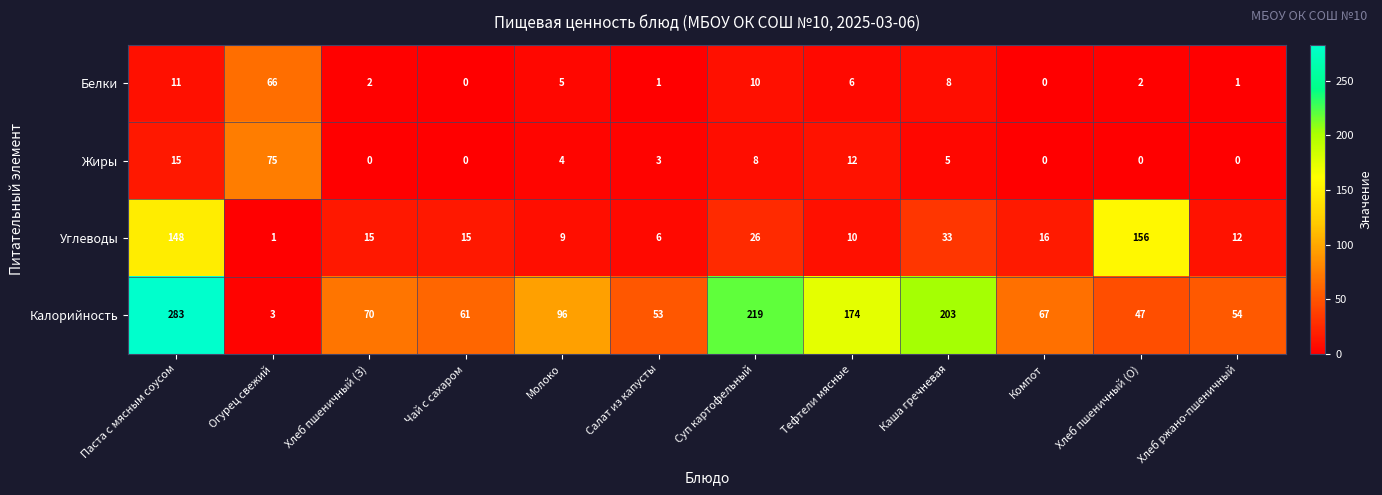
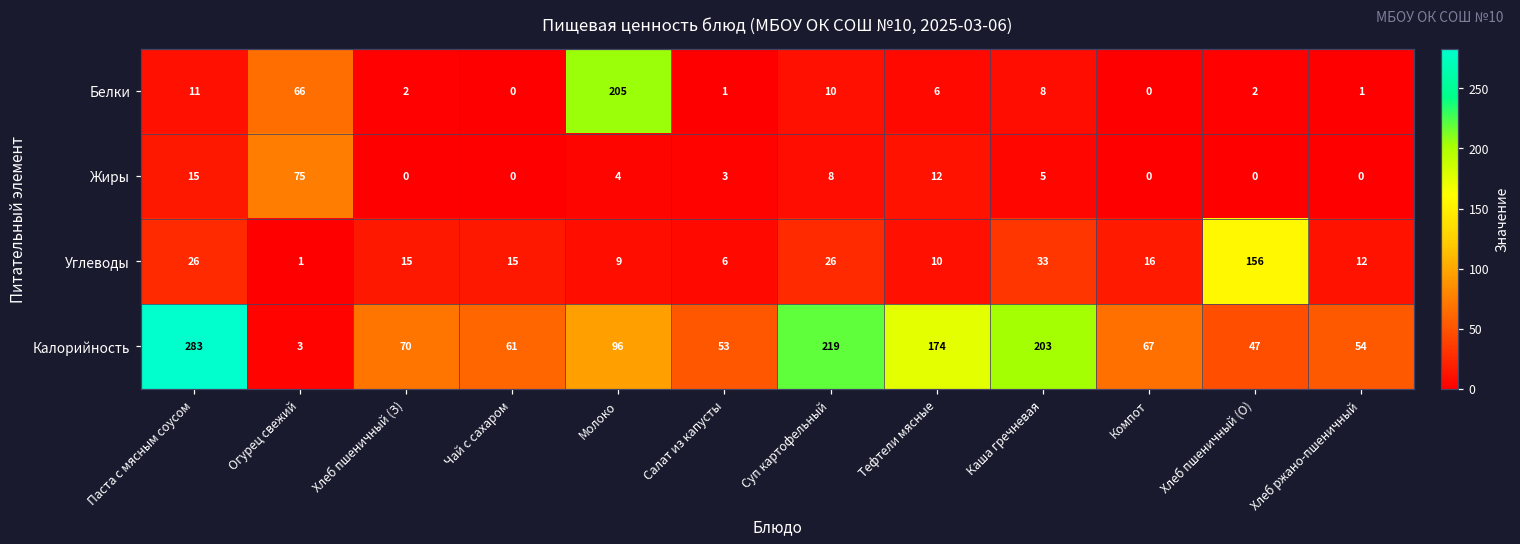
Белки, Молоко: 5 -> 205
Углеводы, Паста с мясным соусом: 148 -> 26
